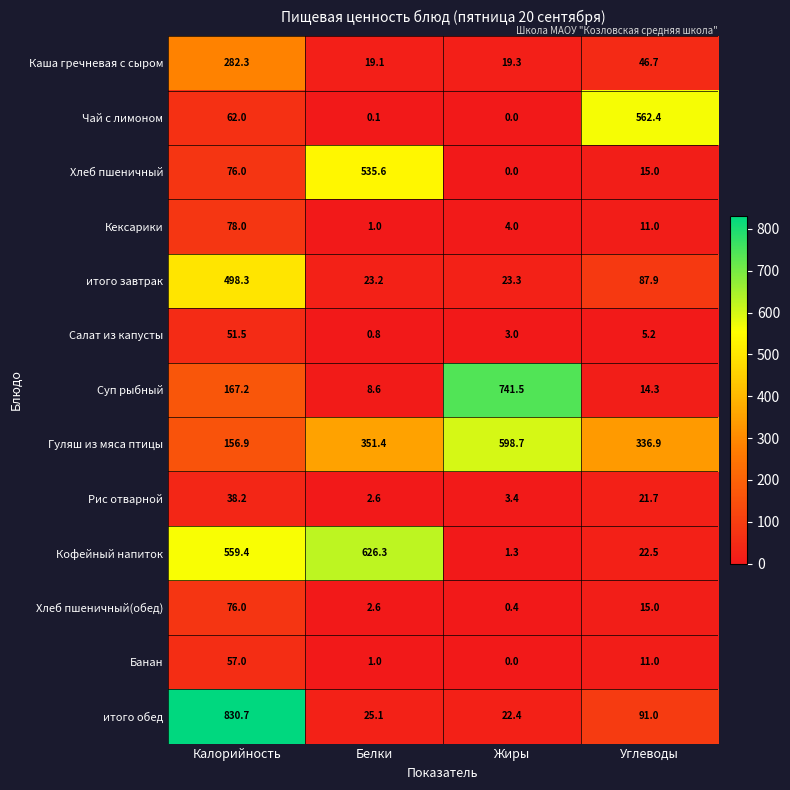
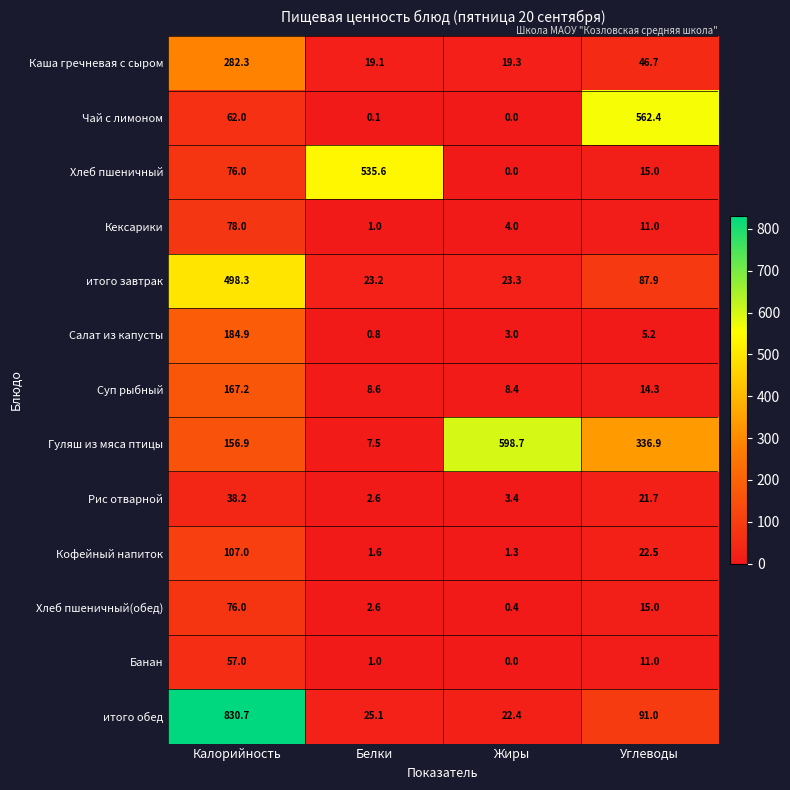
Салат из капусты, Калорийность: 51.5 -> 184.9
Суп рыбный, Жиры: 741.5 -> 8.4
Гуляш из мяса птицы, Белки: 351.4 -> 7.5
Кофейный напиток, Калорийность: 559.4 -> 107.0
Кофейный напиток, Белки: 626.3 -> 1.6
